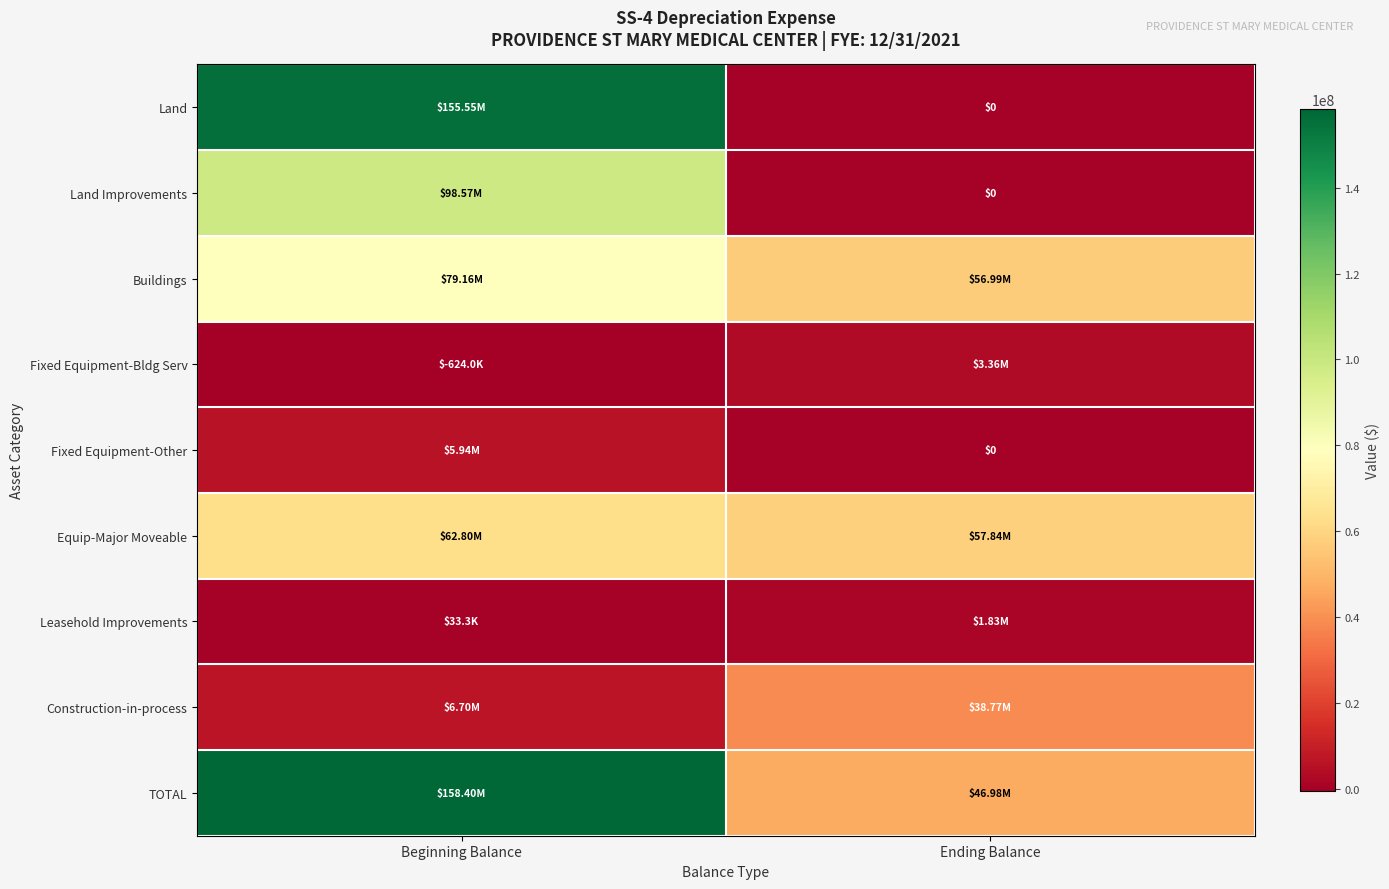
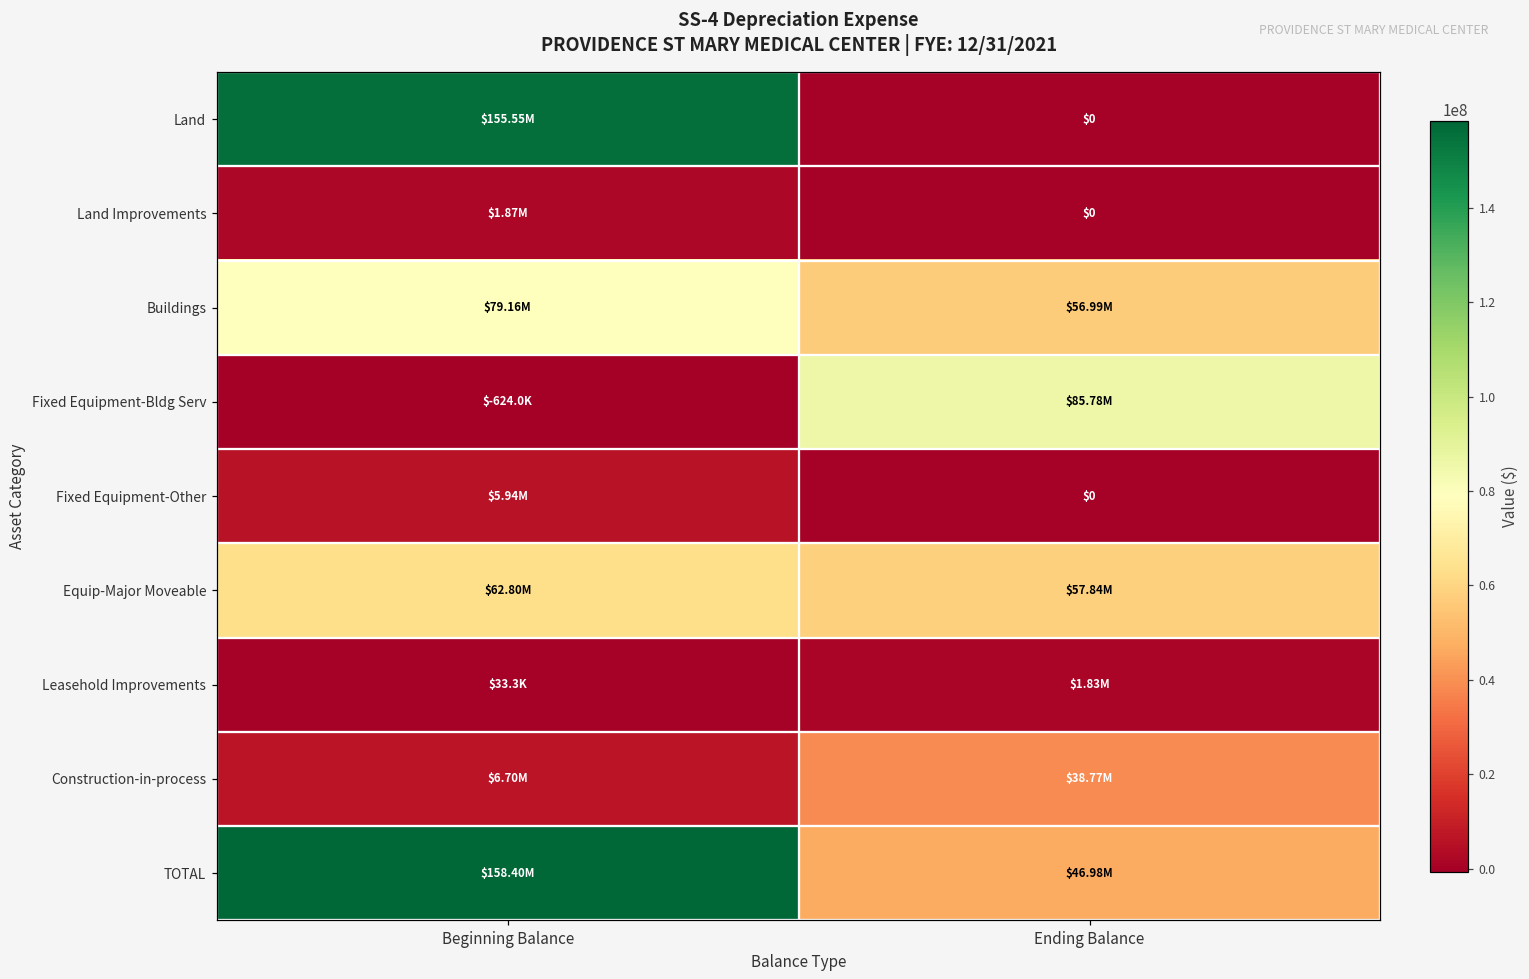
Land Improvements, Beginning Balance: $98.57M -> $1.87M
Fixed Equipment-Bldg Serv, Ending Balance: $3.36M -> $85.78M
